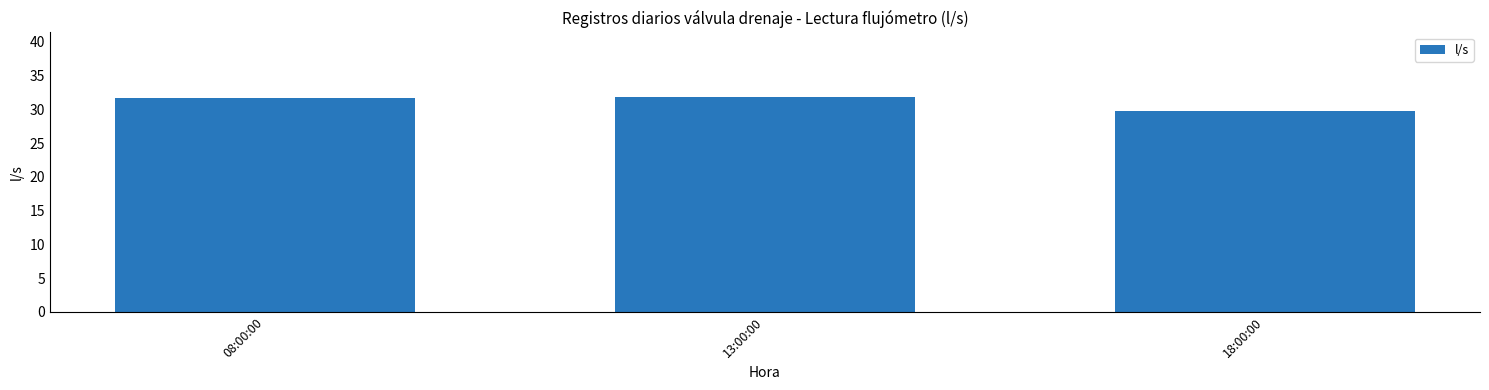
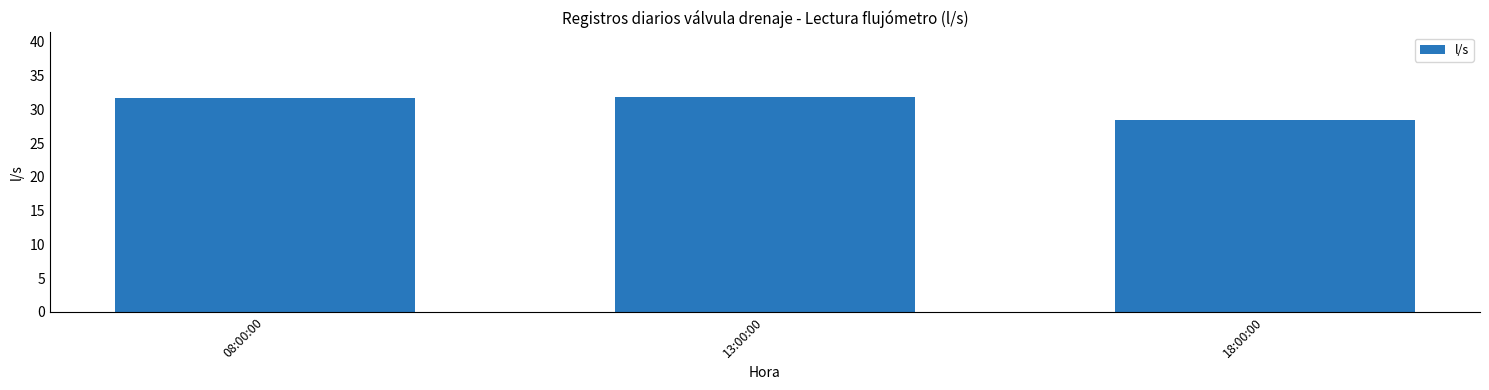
18:00:00: 30 -> 28
